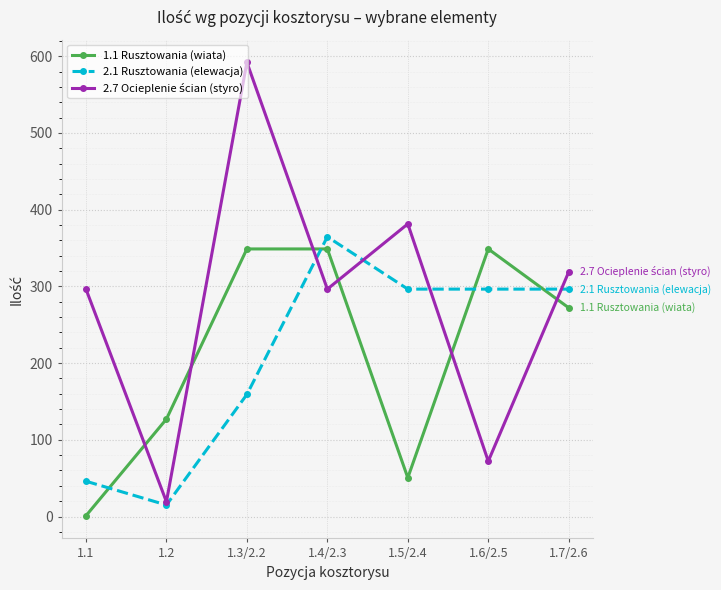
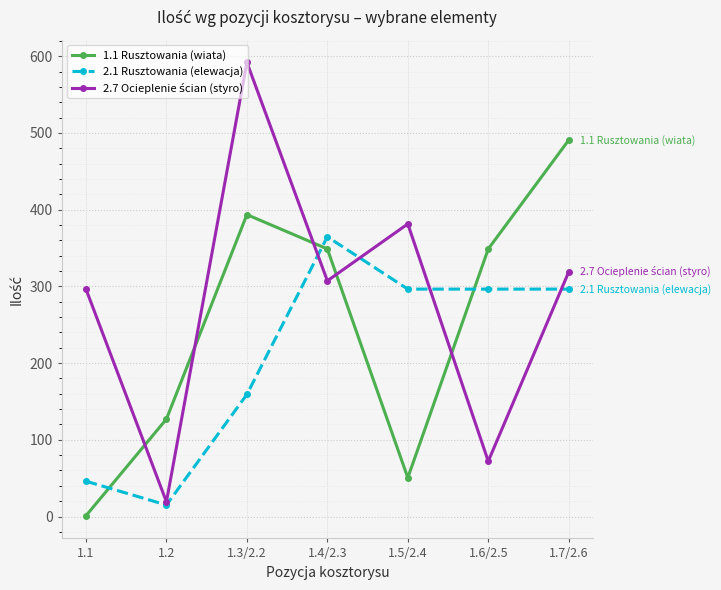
1.1 Rusztowania (wiata), 1.3/2.2: 350 -> 390
2.7 Ocieplenie ścian (styro), 1.4/2.3: 300 -> 310
1.1 Rusztowania (wiata), 1.7/2.6: 270 -> 490
